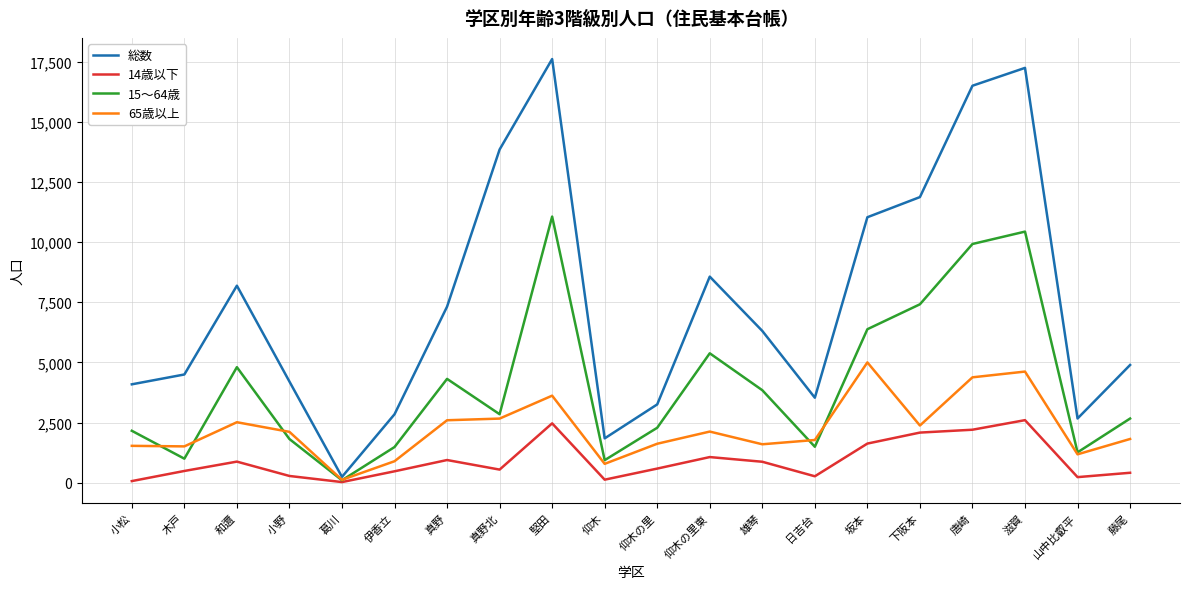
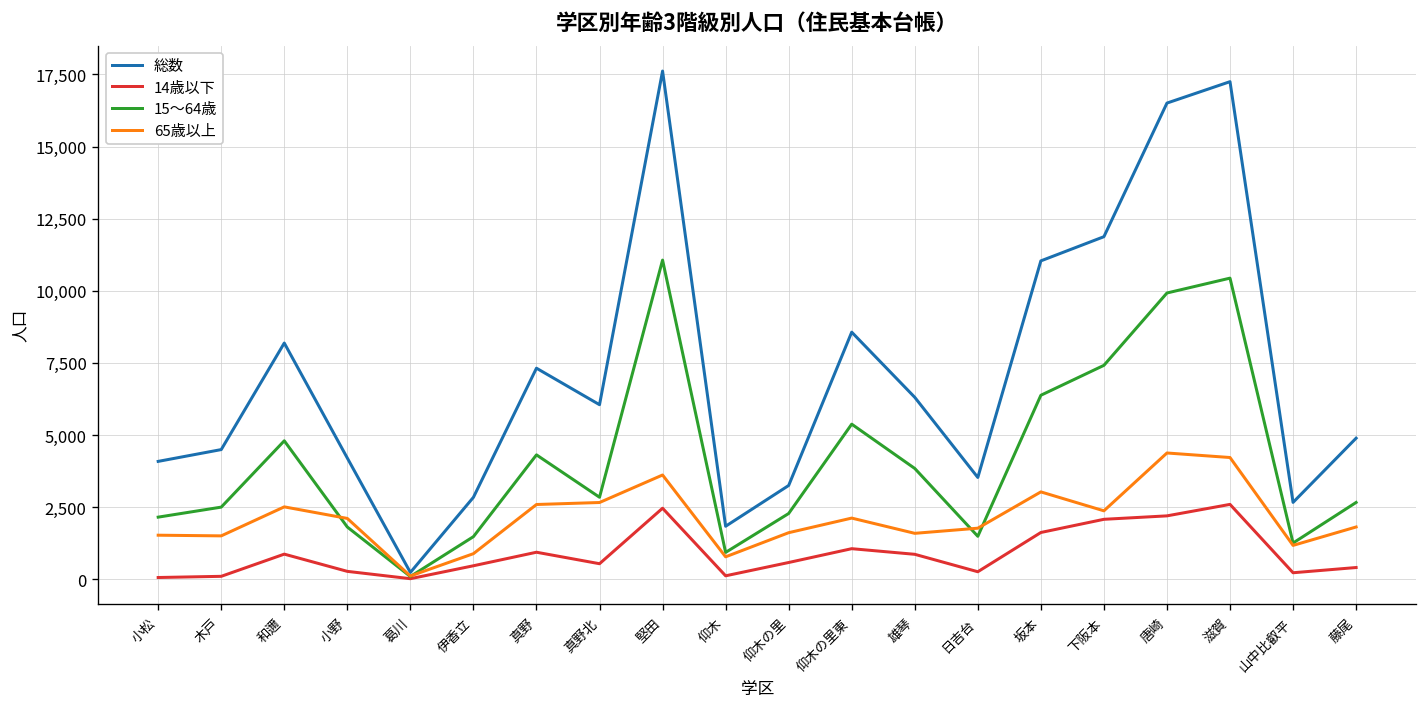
14歳以下, 木戸: 500 -> 100
15〜64歳, 木戸: 1,000 -> 2,500
総数, 真野北: 13,900 -> 6,100
65歳以上, 坂本: 5,000 -> 3,000
65歳以上, 滋賀: 4,600 -> 4,200
